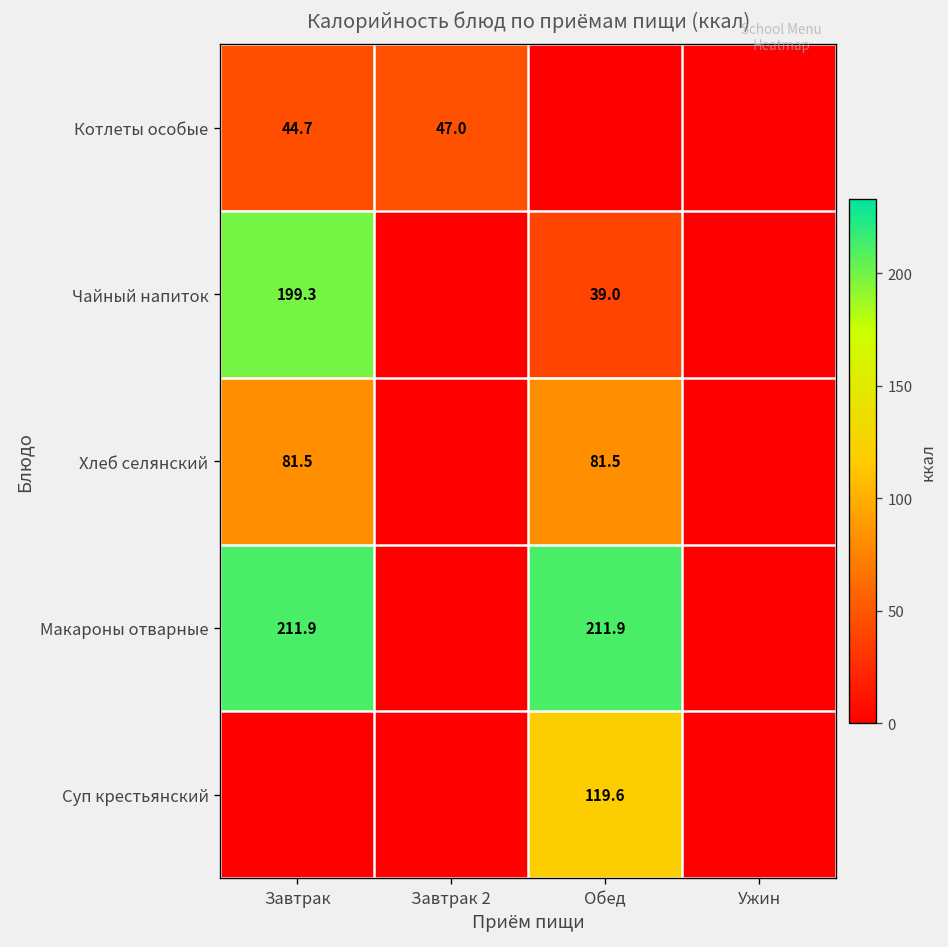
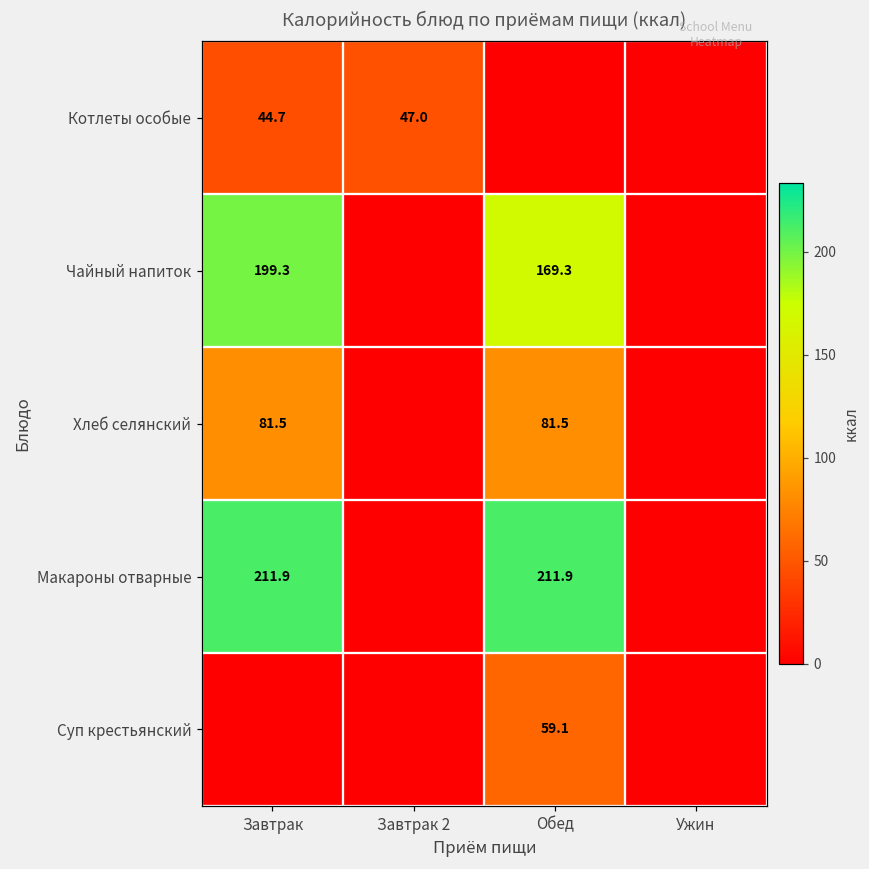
Чайный напиток, Обед: 39.0 -> 169.3
Суп крестьянский, Обед: 119.6 -> 59.1
